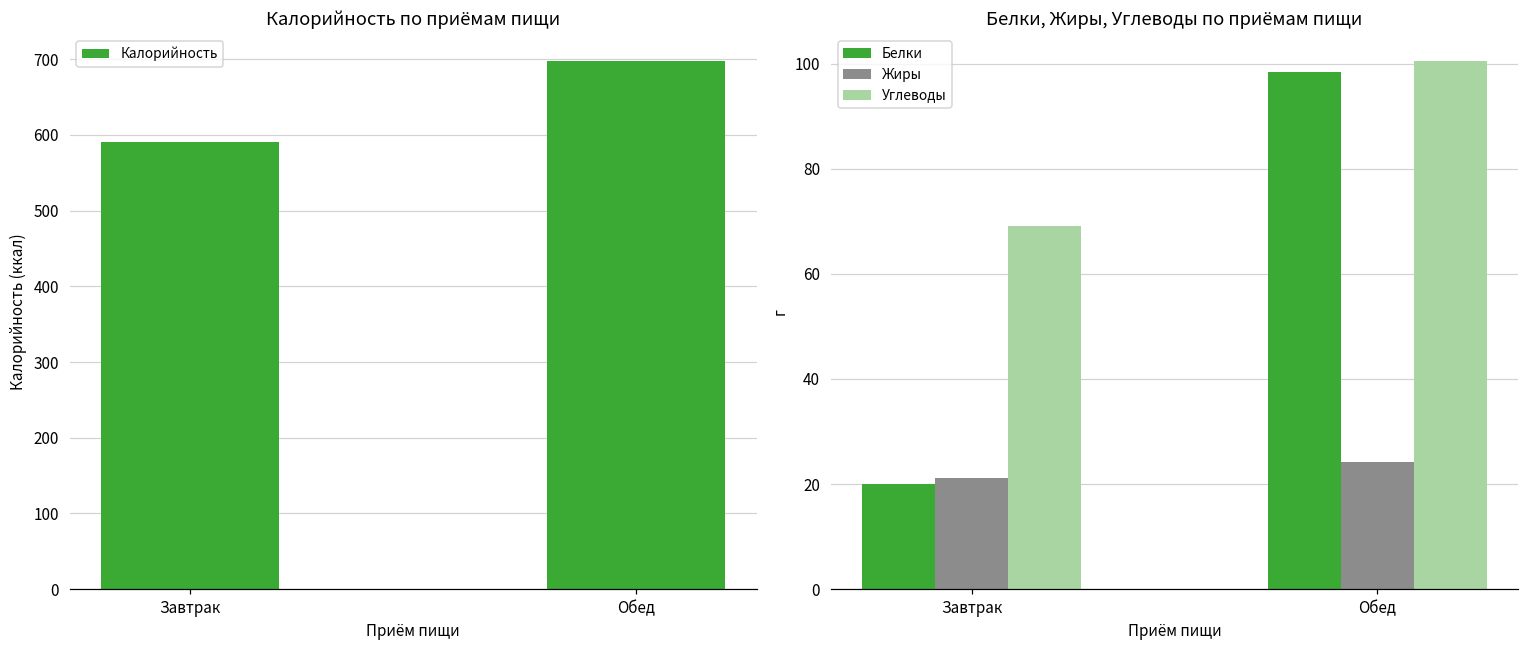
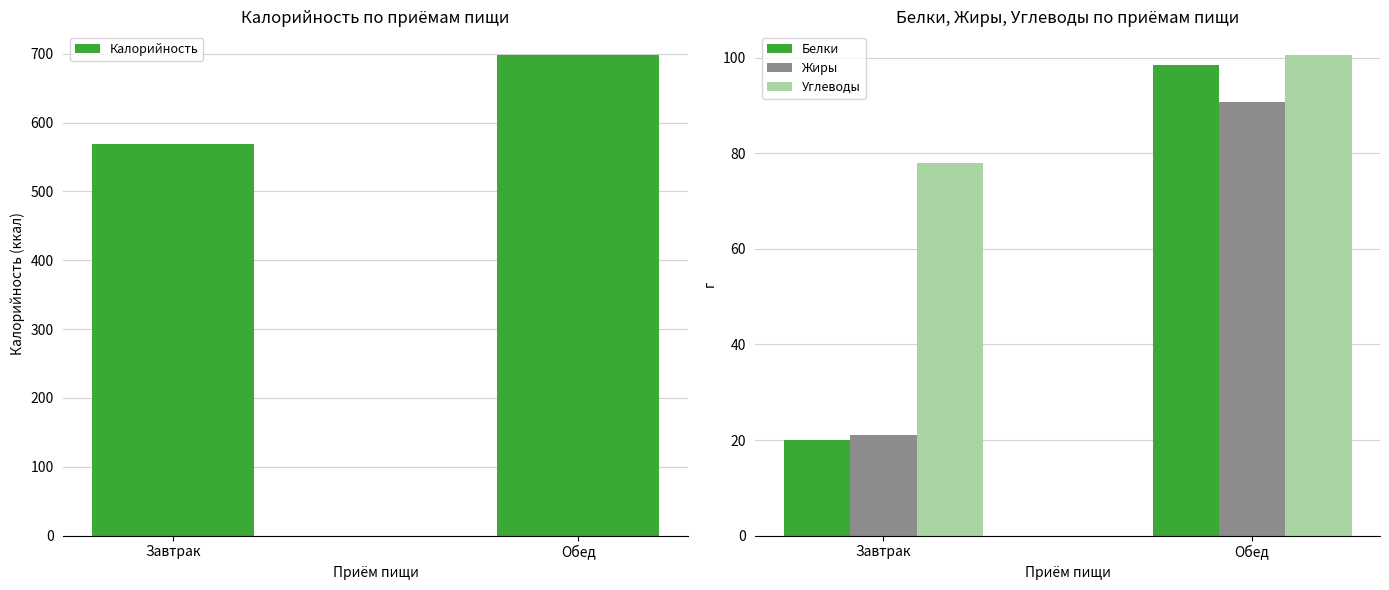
Калорийность по приёмам пищи, Завтрак: 590 -> 570
Белки, Жиры, Углеводы по приёмам пищи, Углеводы, Завтрак: 69 -> 78
Белки, Жиры, Углеводы по приёмам пищи, Жиры, Обед: 24 -> 91
